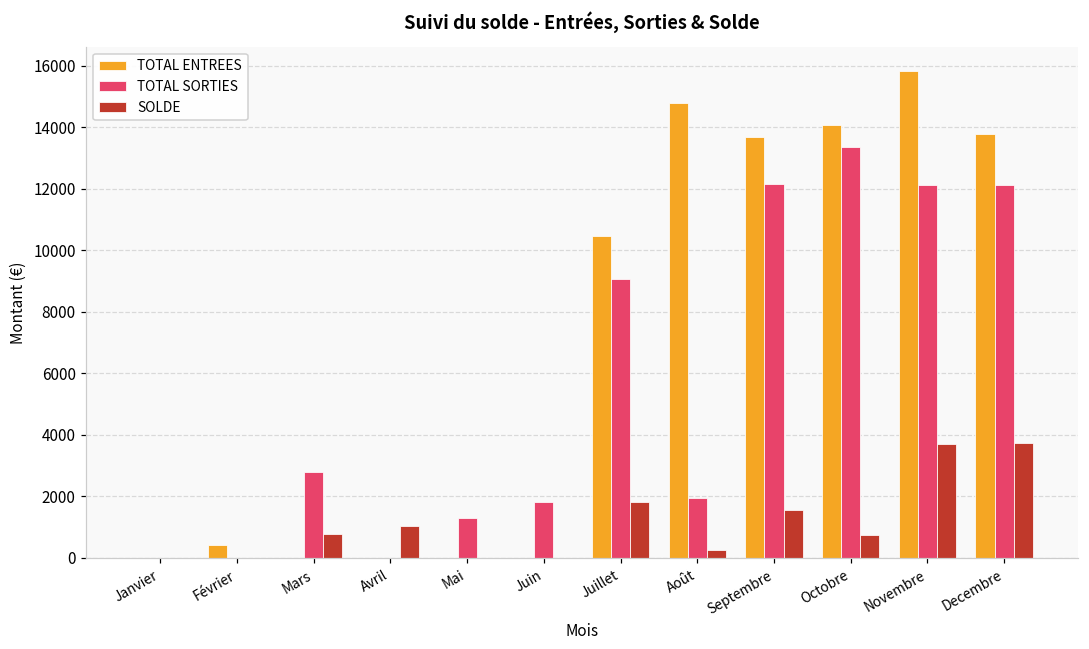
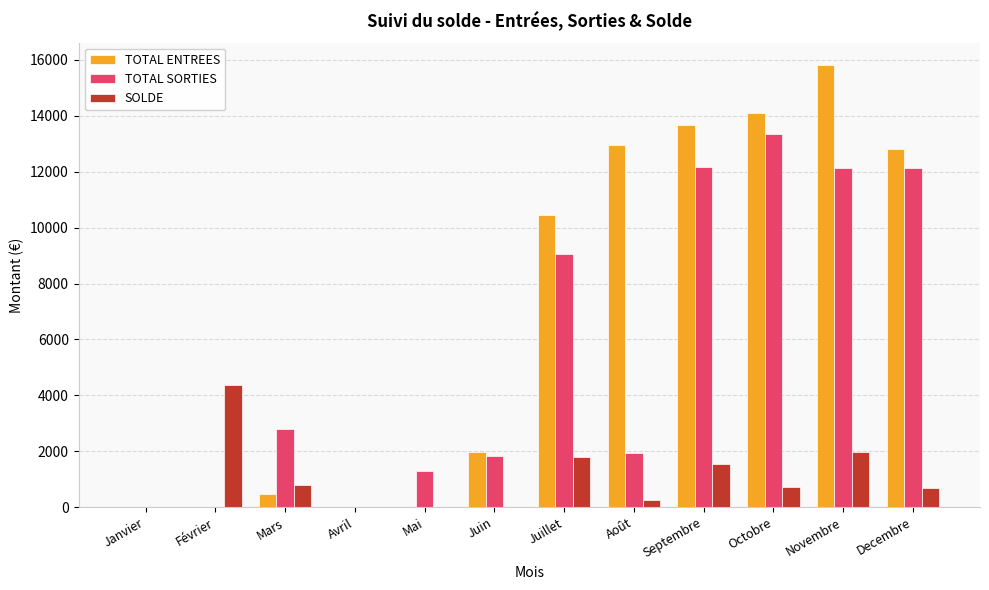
TOTAL ENTREES, Février: 400 -> 0
SOLDE, Février: 0 -> 4400
TOTAL ENTREES, Mars: 0 -> 500
SOLDE, Avril: 1000 -> 0
TOTAL ENTREES, Juin: 0 -> 2000
TOTAL ENTREES, Août: 14800 -> 13000
SOLDE, Novembre: 3700 -> 2000
TOTAL ENTREES, Decembre: 13800 -> 12800
SOLDE, Decembre: 3700 -> 700
